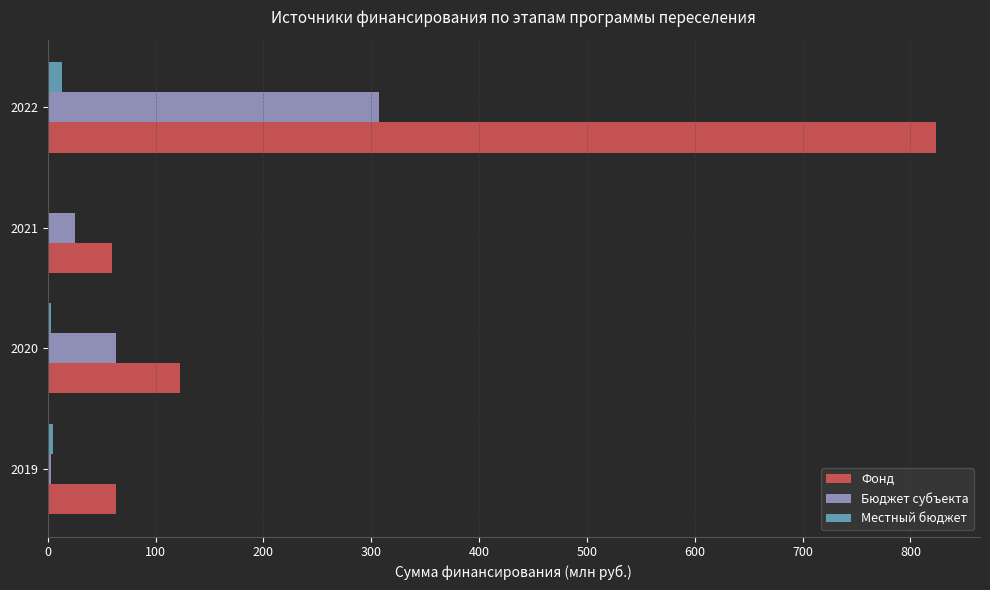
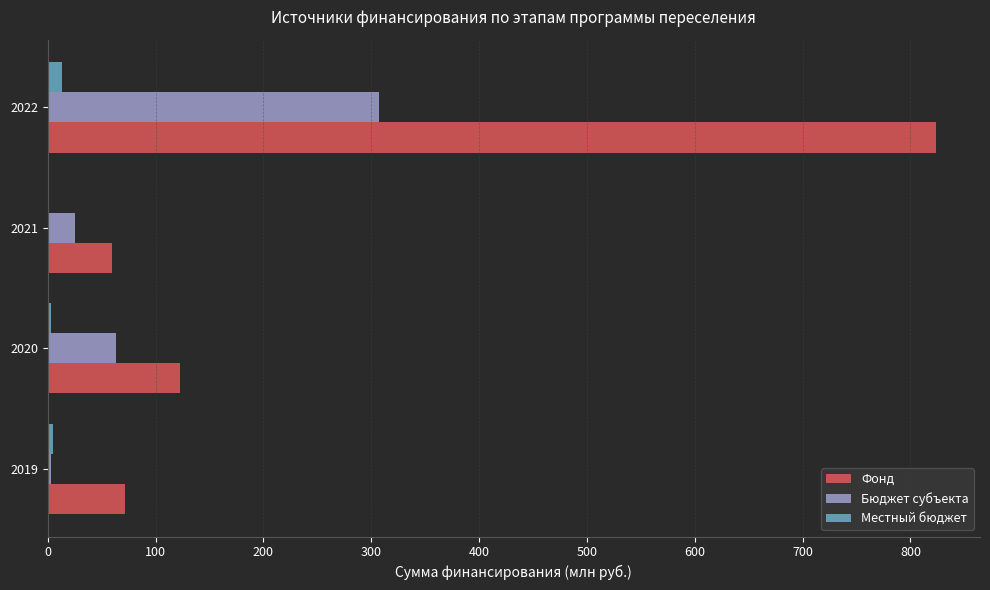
Фонд, 2019: 63 -> 71
